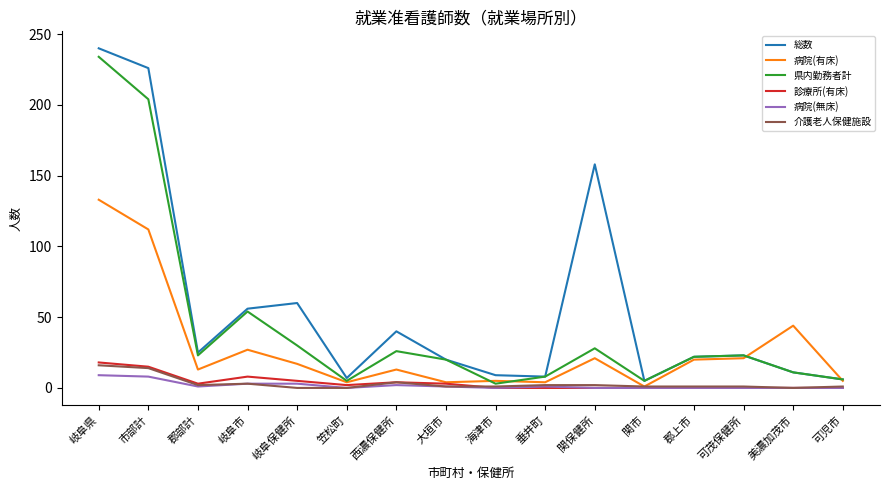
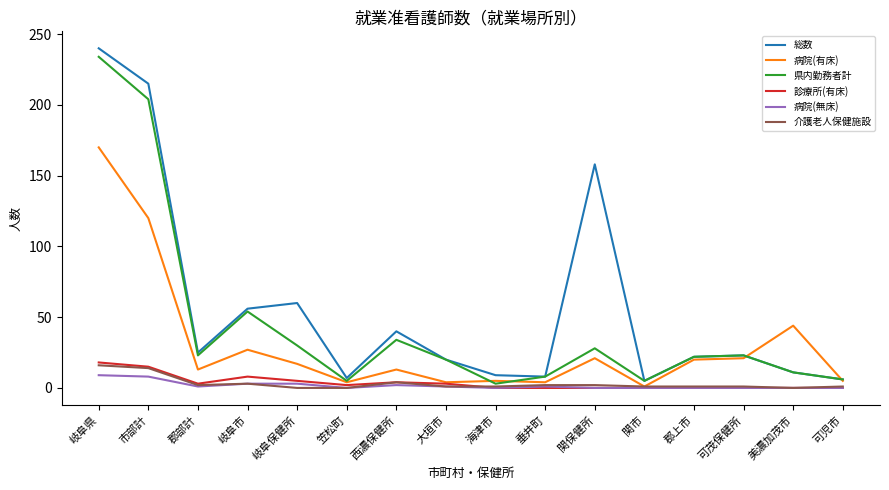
病院(有床), 岐阜県: 133 -> 170
総数, 市部計: 226 -> 215
病院(有床), 市部計: 112 -> 120
県内勤務者計, 西濃保健所: 26 -> 34
